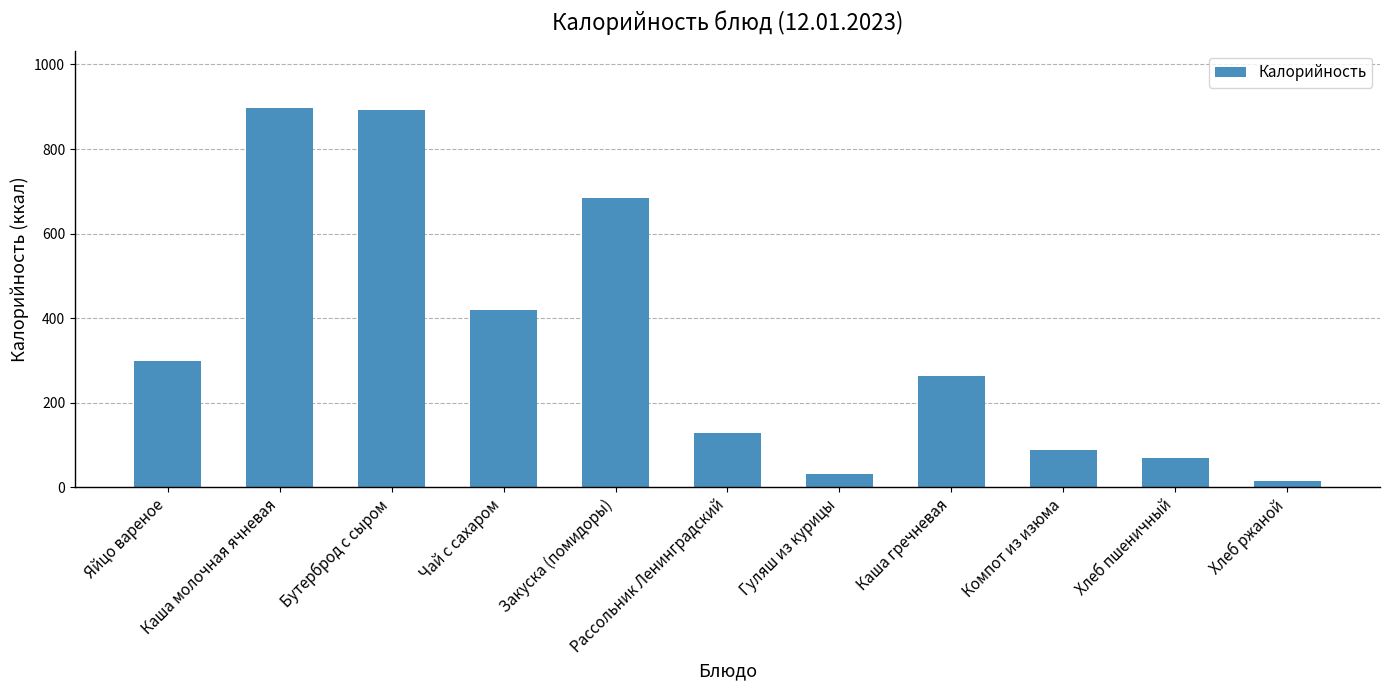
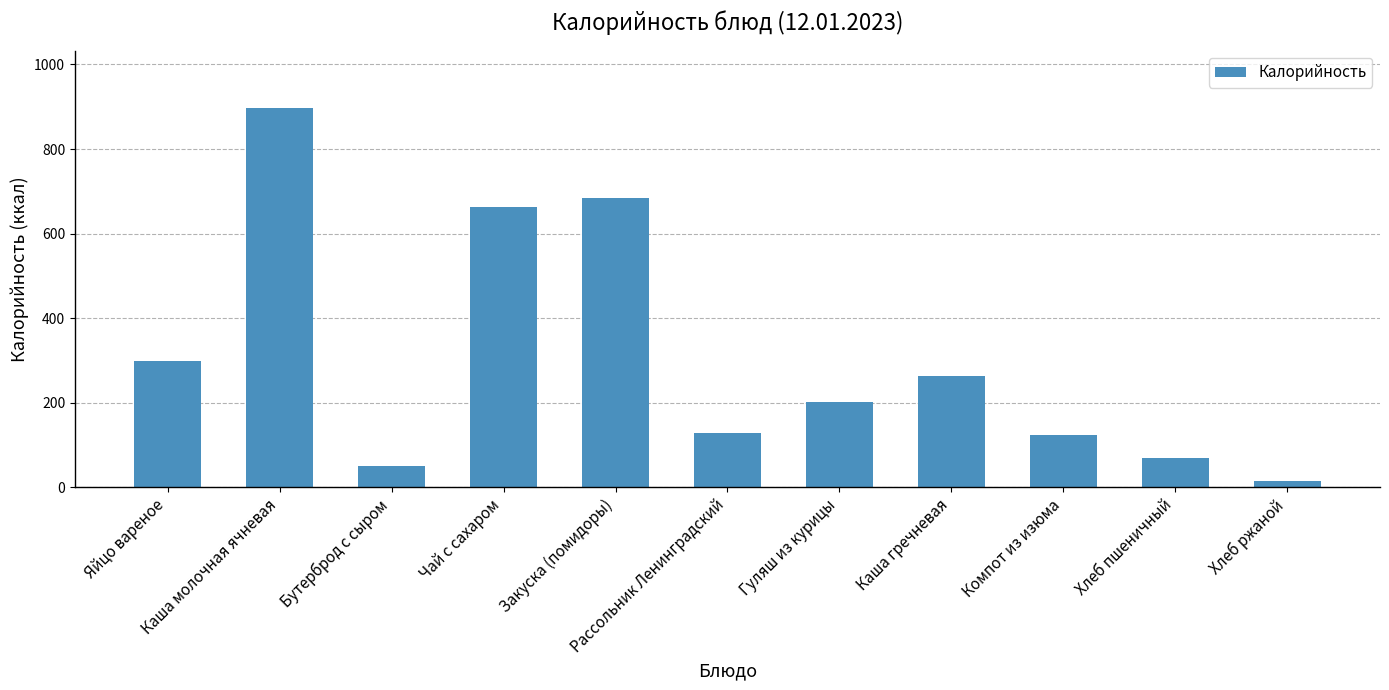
Бутерброд с сыром: 890 -> 50
Чай с сахаром: 420 -> 660
Гуляш из курицы: 30 -> 200
Компот из изюма: 90 -> 120
